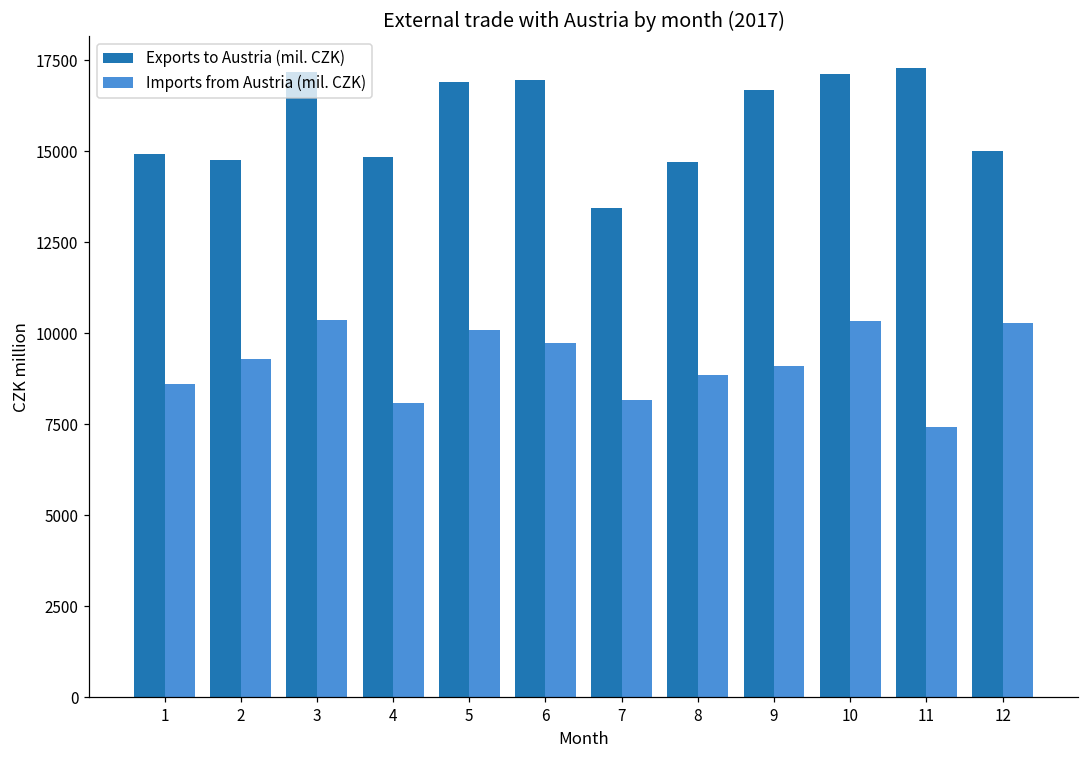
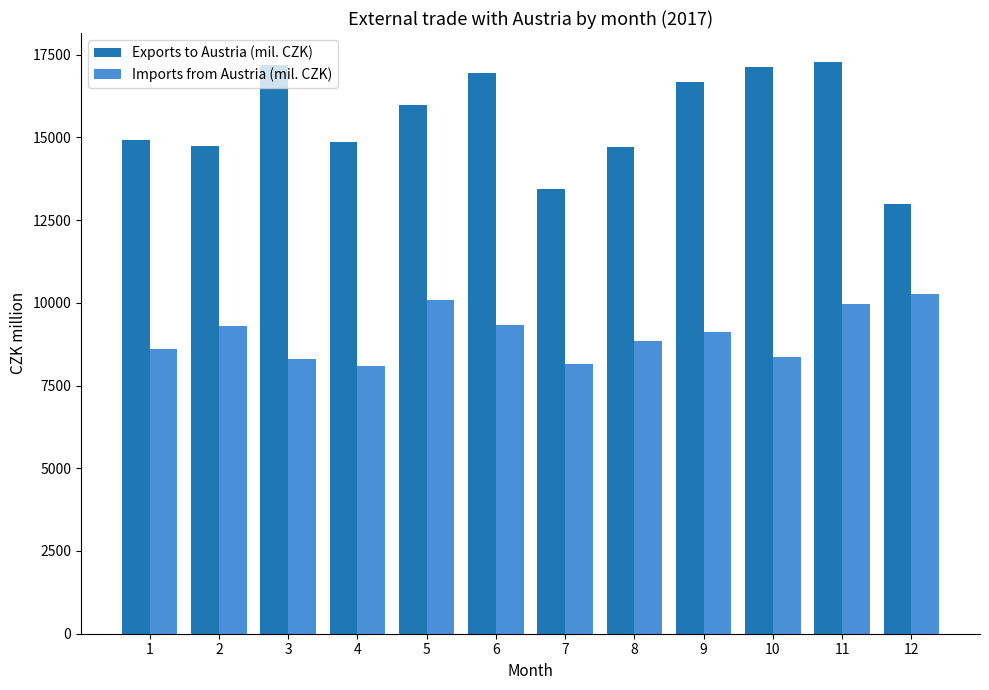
Imports from Austria (mil. CZK), 3: 10400 -> 8300
Exports to Austria (mil. CZK), 5: 16900 -> 16000
Imports from Austria (mil. CZK), 6: 9700 -> 9300
Imports from Austria (mil. CZK), 10: 10300 -> 8400
Imports from Austria (mil. CZK), 11: 7400 -> 10000
Exports to Austria (mil. CZK), 12: 15000 -> 13000
